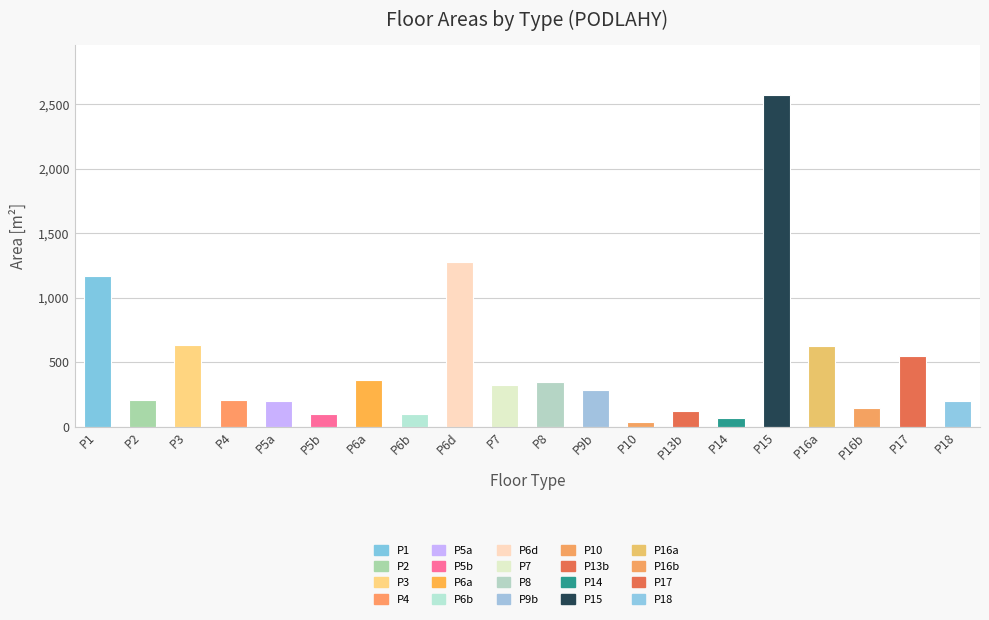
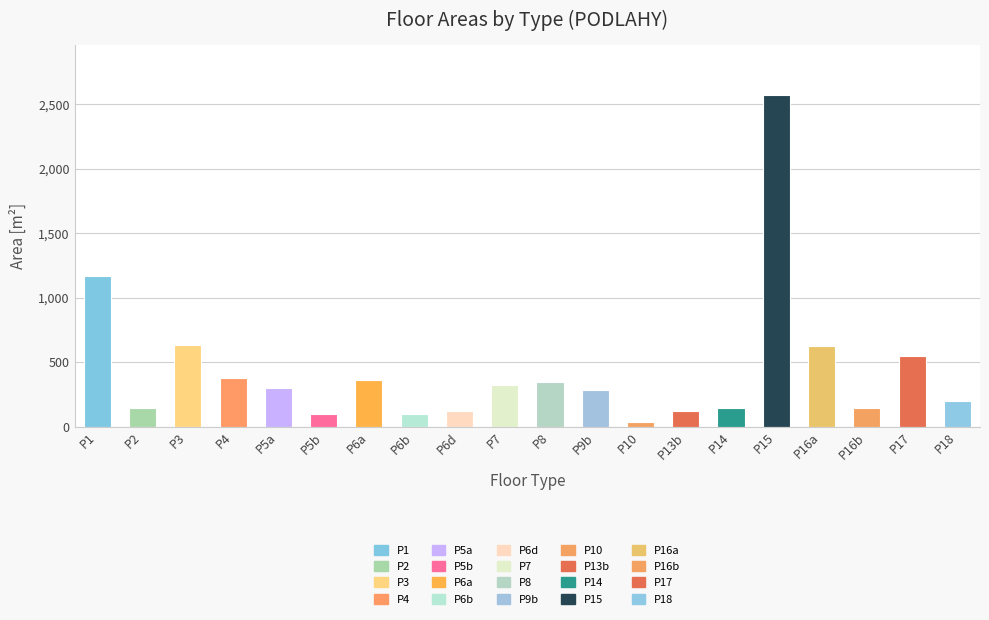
P2: 210 -> 150
P4: 200 -> 380
P5a: 200 -> 300
P6d: 1,280 -> 120
P14: 70 -> 140
